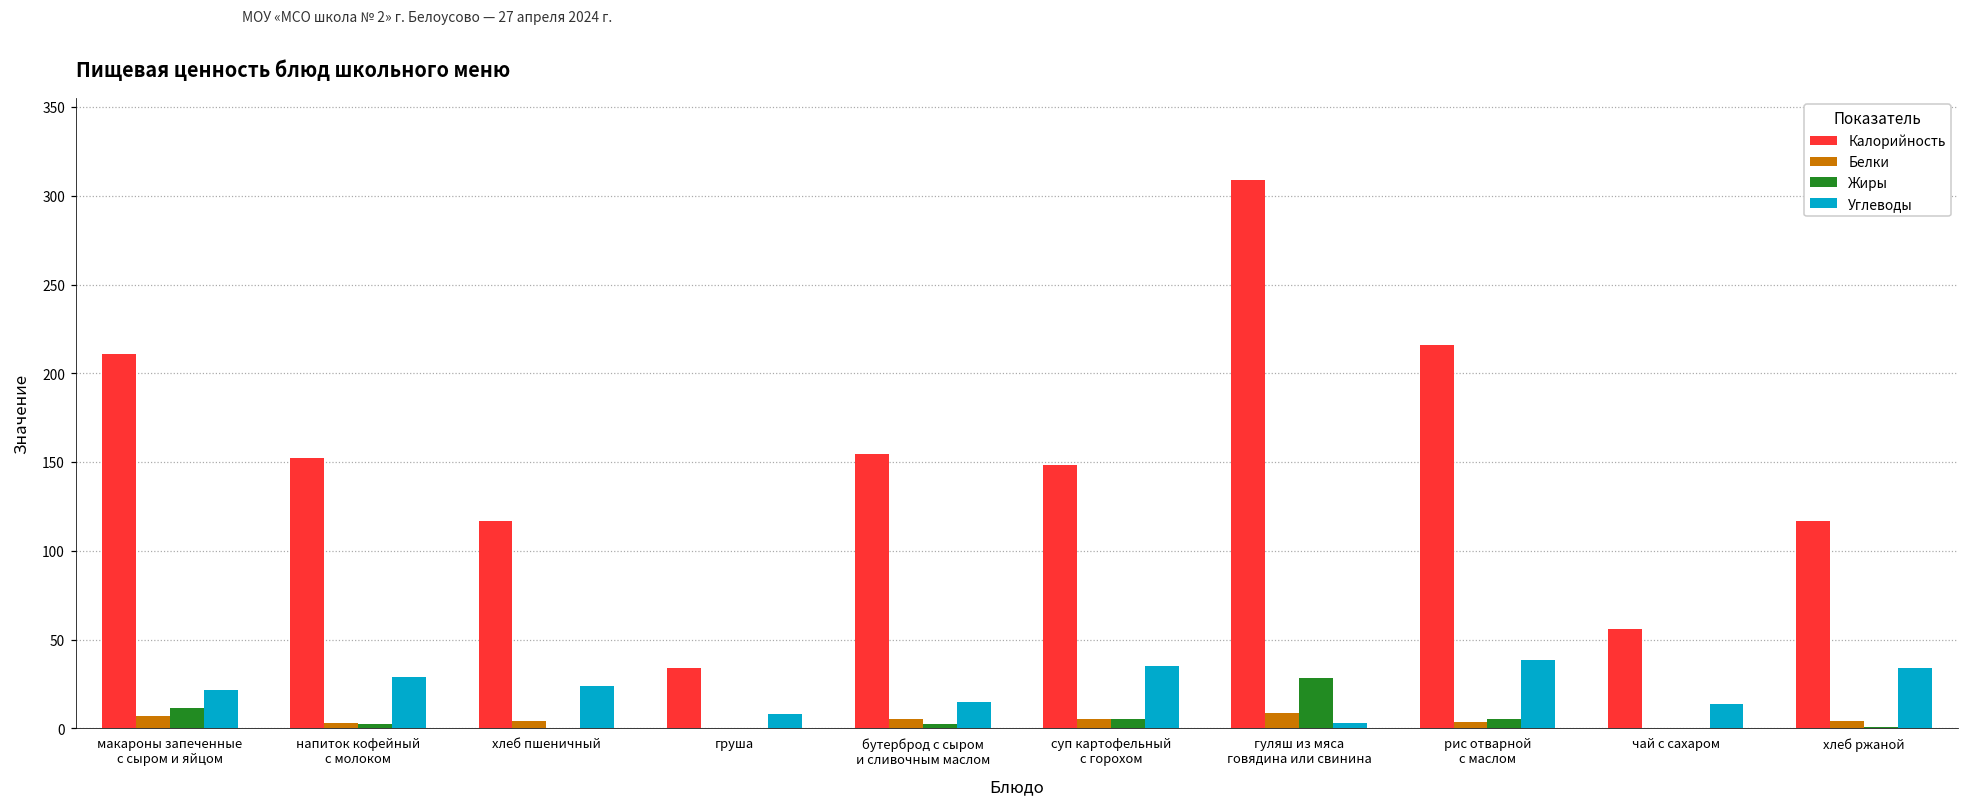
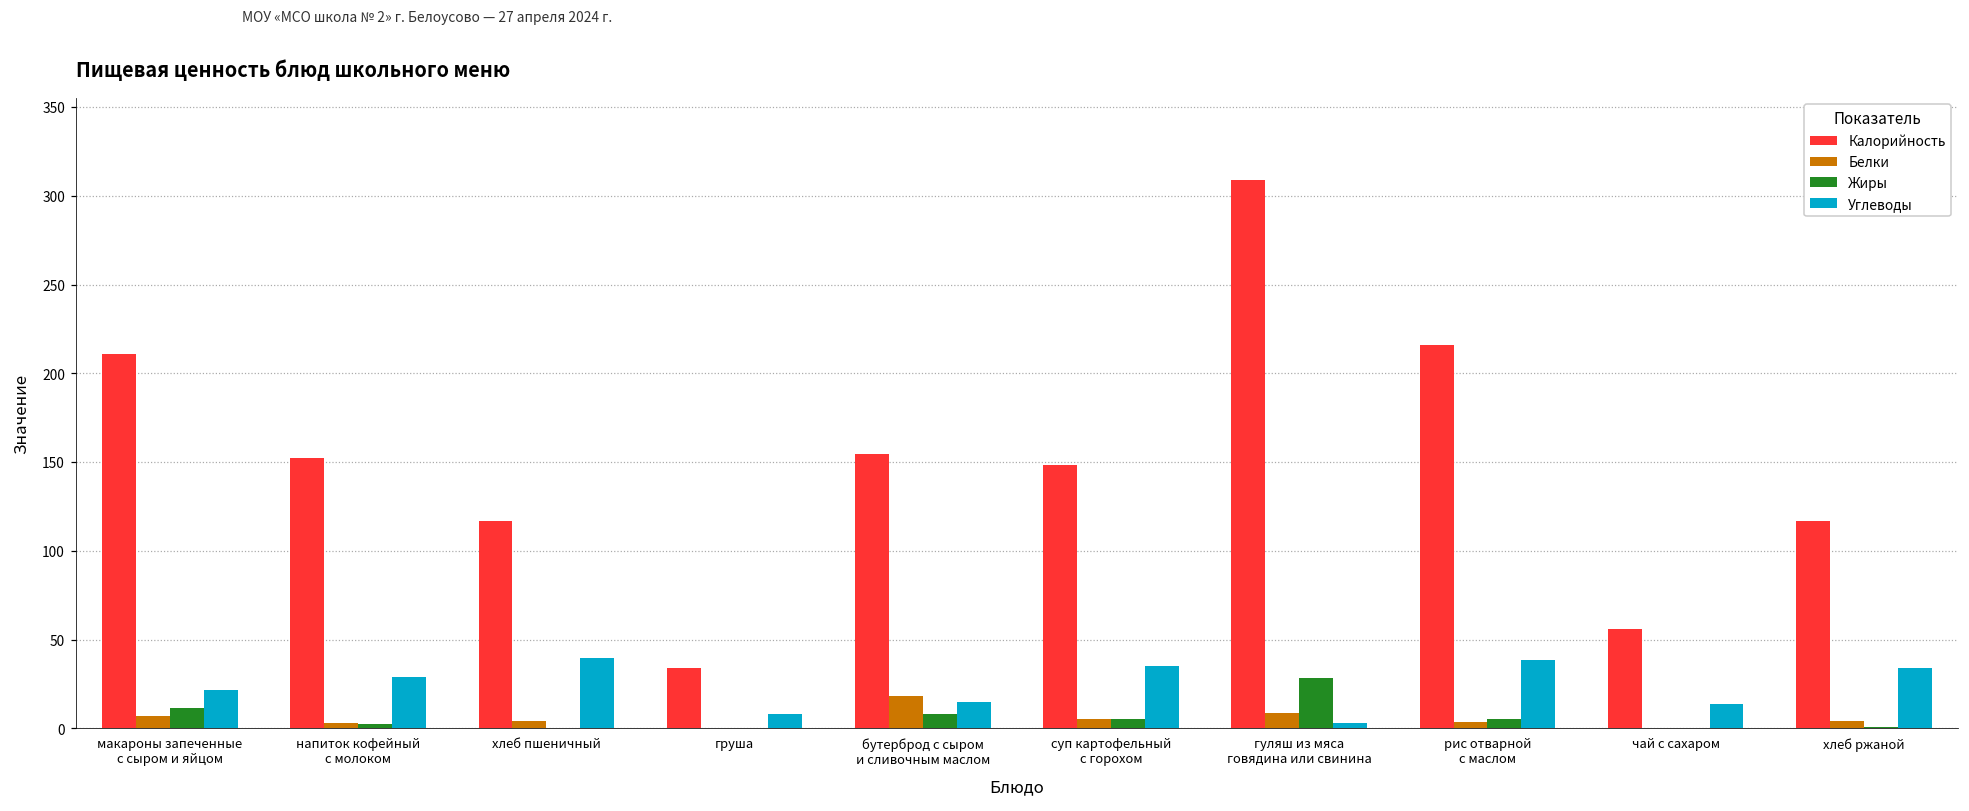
Углеводы, хлеб пшеничный: 24 -> 40
Белки, бутерброд с сыром и сливочным маслом: 5 -> 18
Жиры, бутерброд с сыром и сливочным маслом: 3 -> 8
